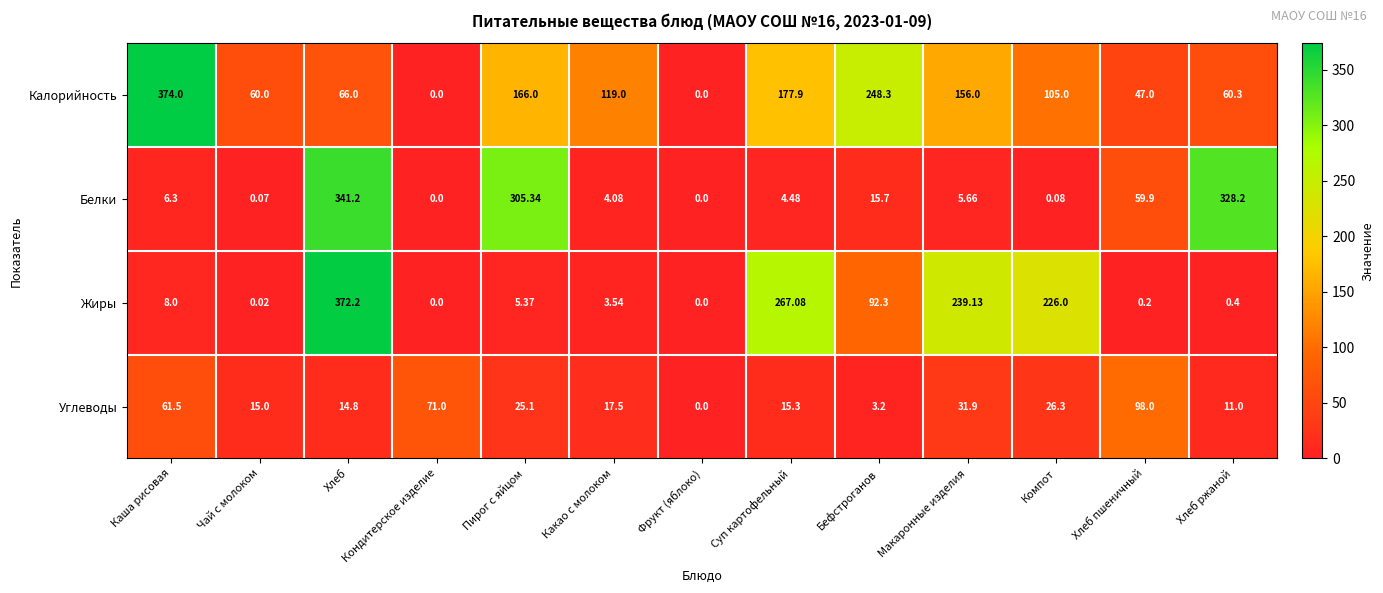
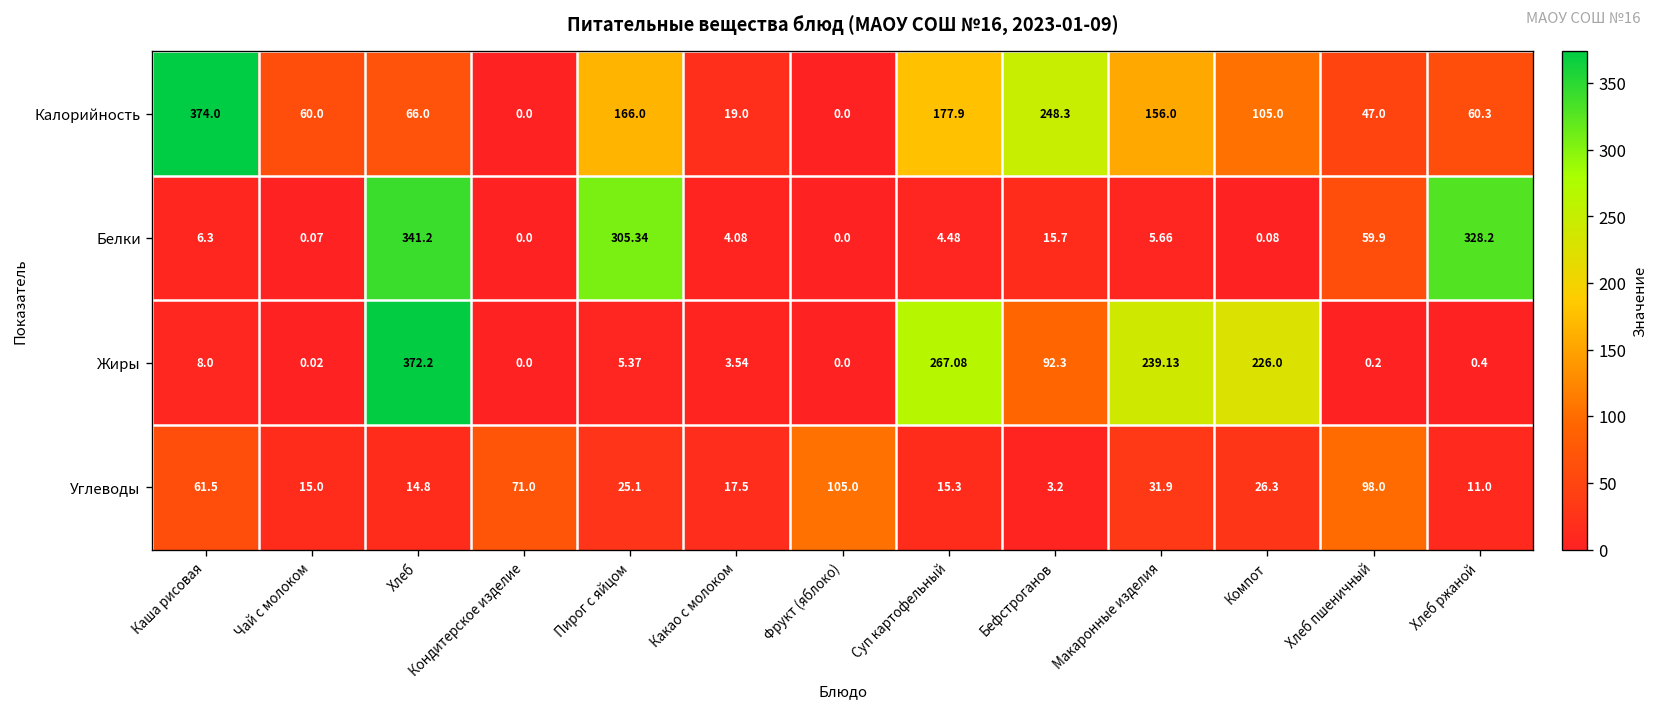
Калорийность, Какао с молоком: 119.0 -> 19.0
Углеводы, Фрукт (яблоко): 0.0 -> 105.0
